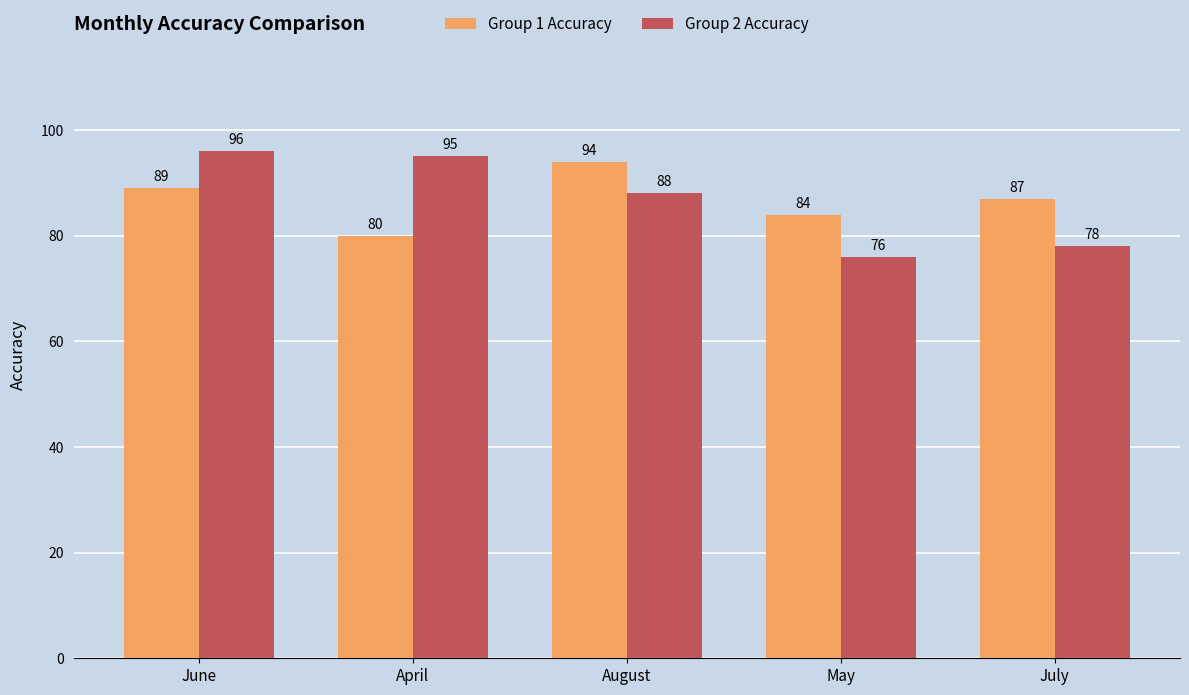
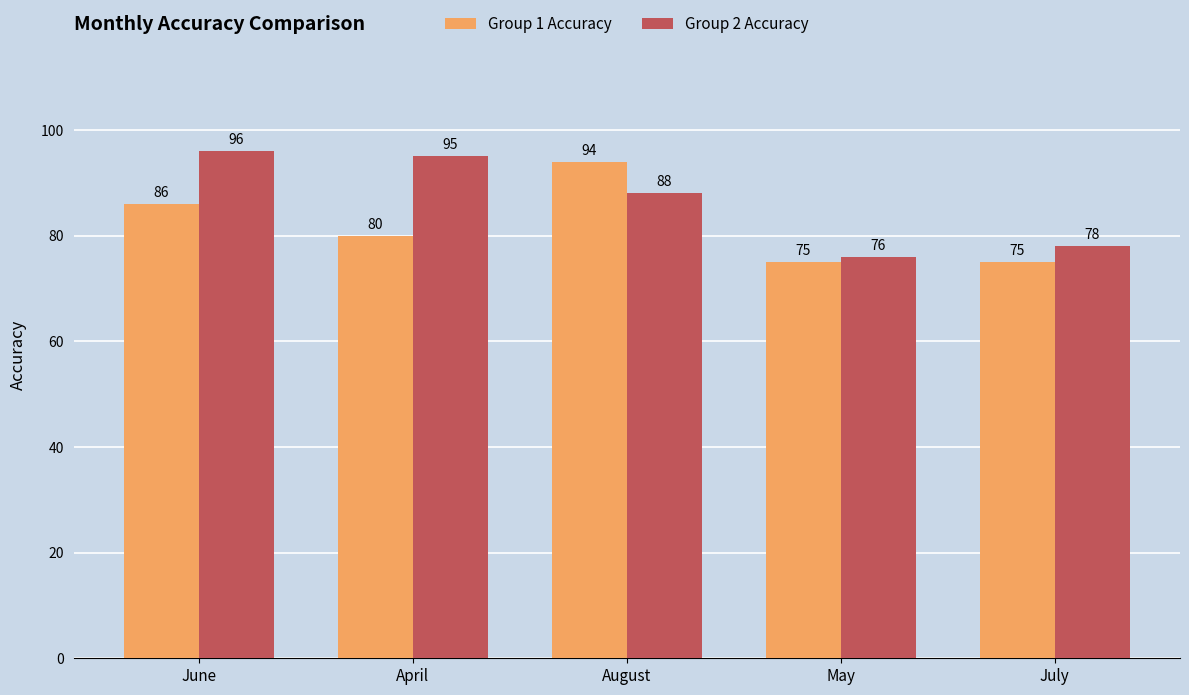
Group 1 Accuracy, June: 89 -> 86
Group 1 Accuracy, May: 84 -> 75
Group 1 Accuracy, July: 87 -> 75
